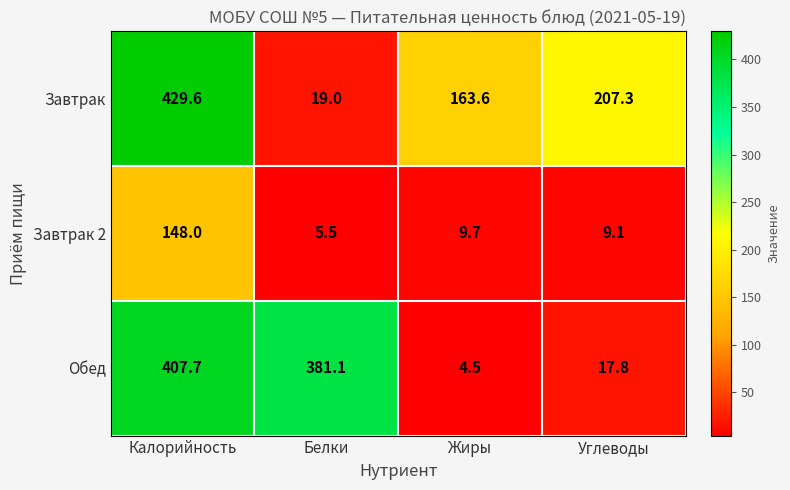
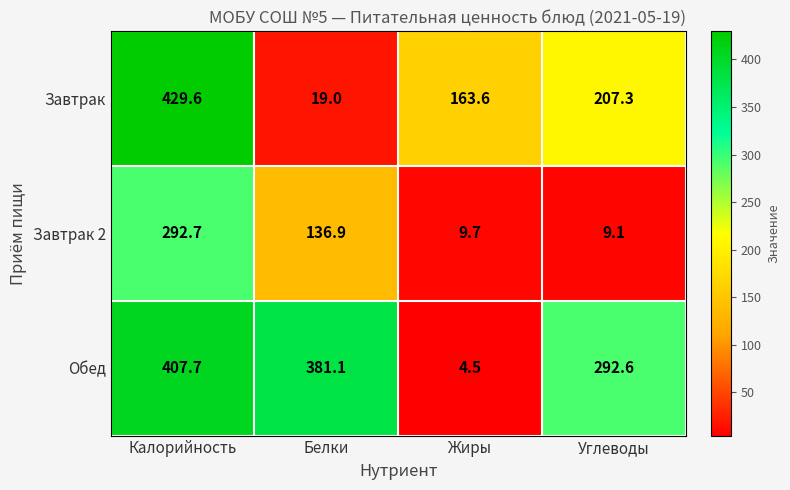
Завтрак 2, Калорийность: 148.0 -> 292.7
Завтрак 2, Белки: 5.5 -> 136.9
Обед, Углеводы: 17.8 -> 292.6
